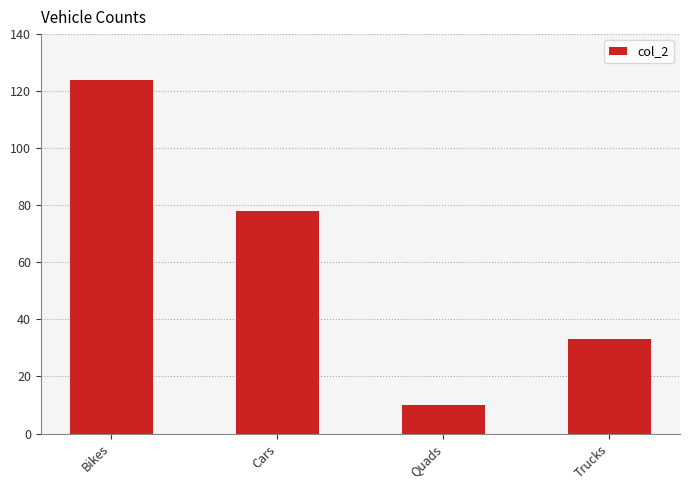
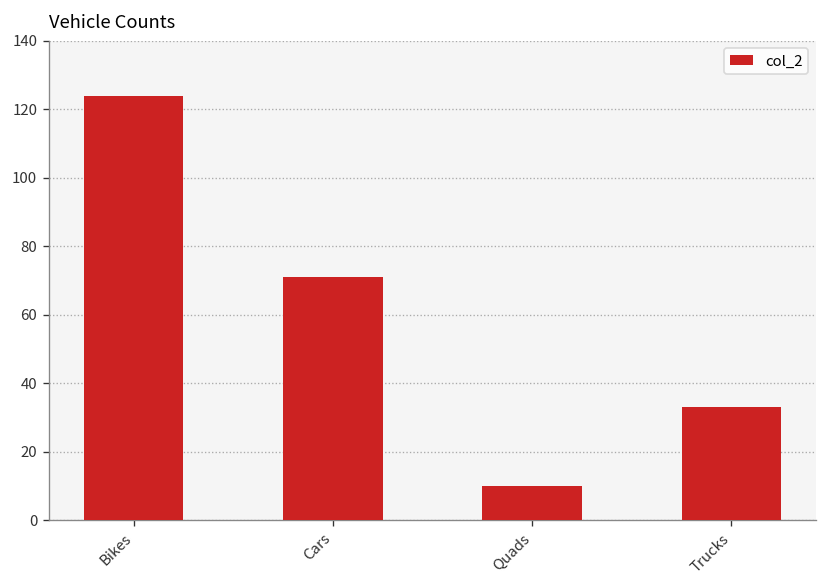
Cars: 78 -> 71
